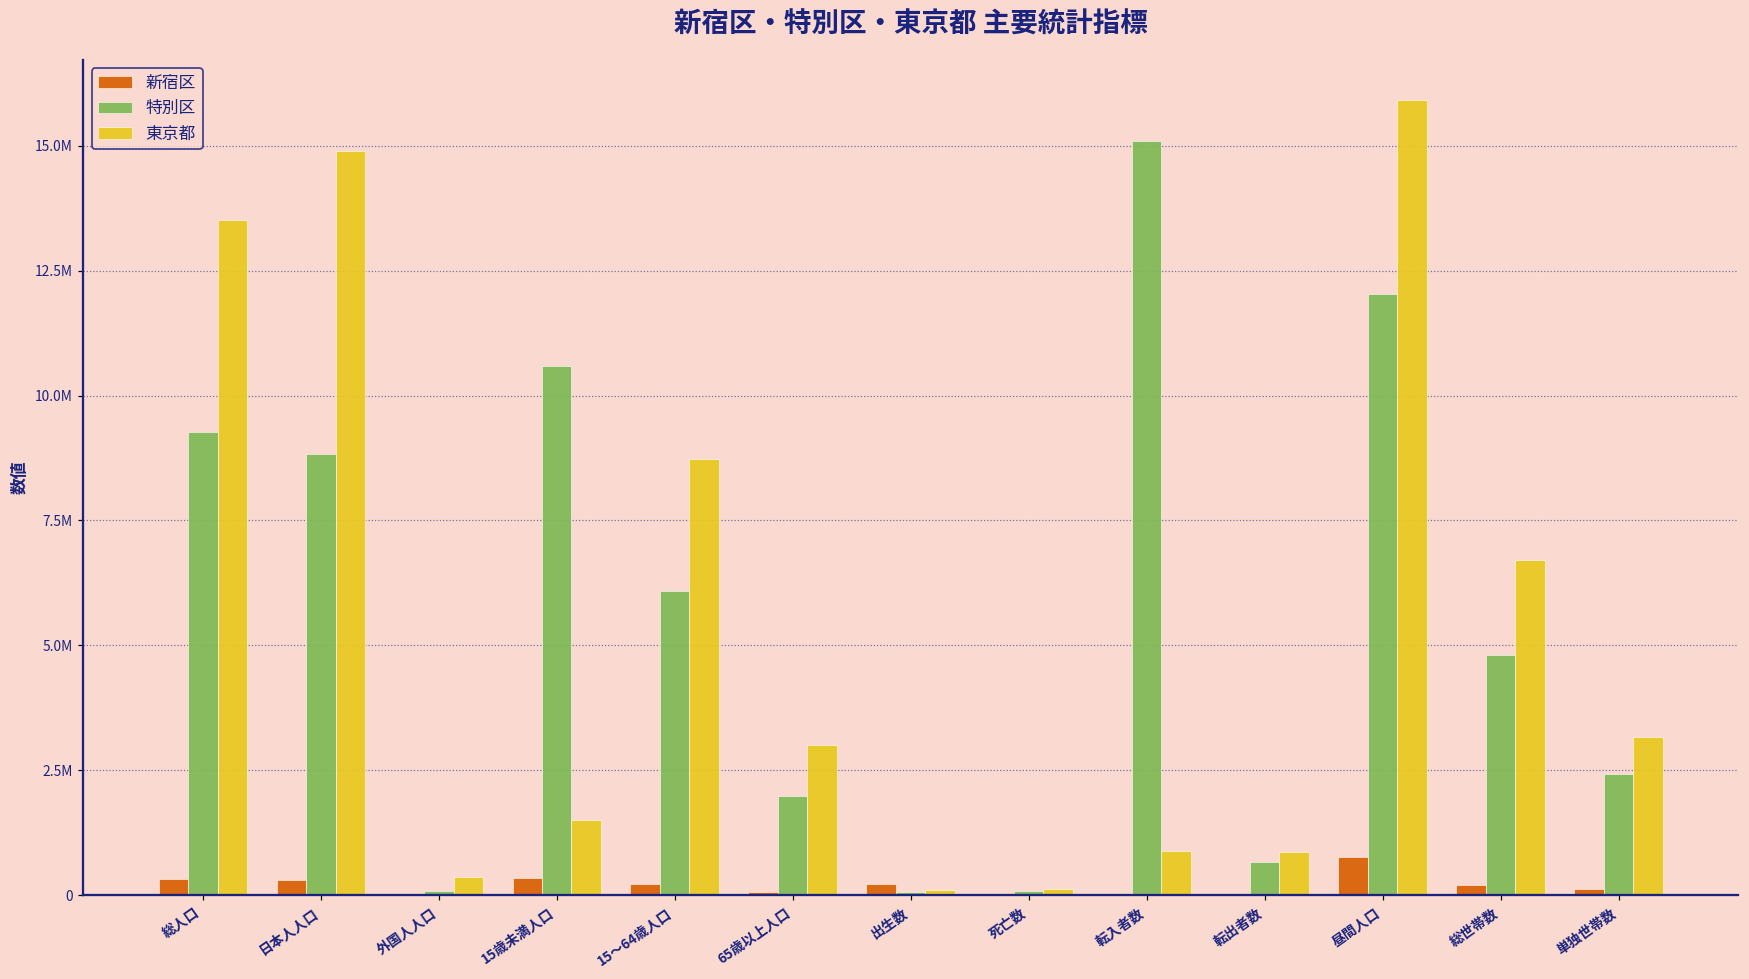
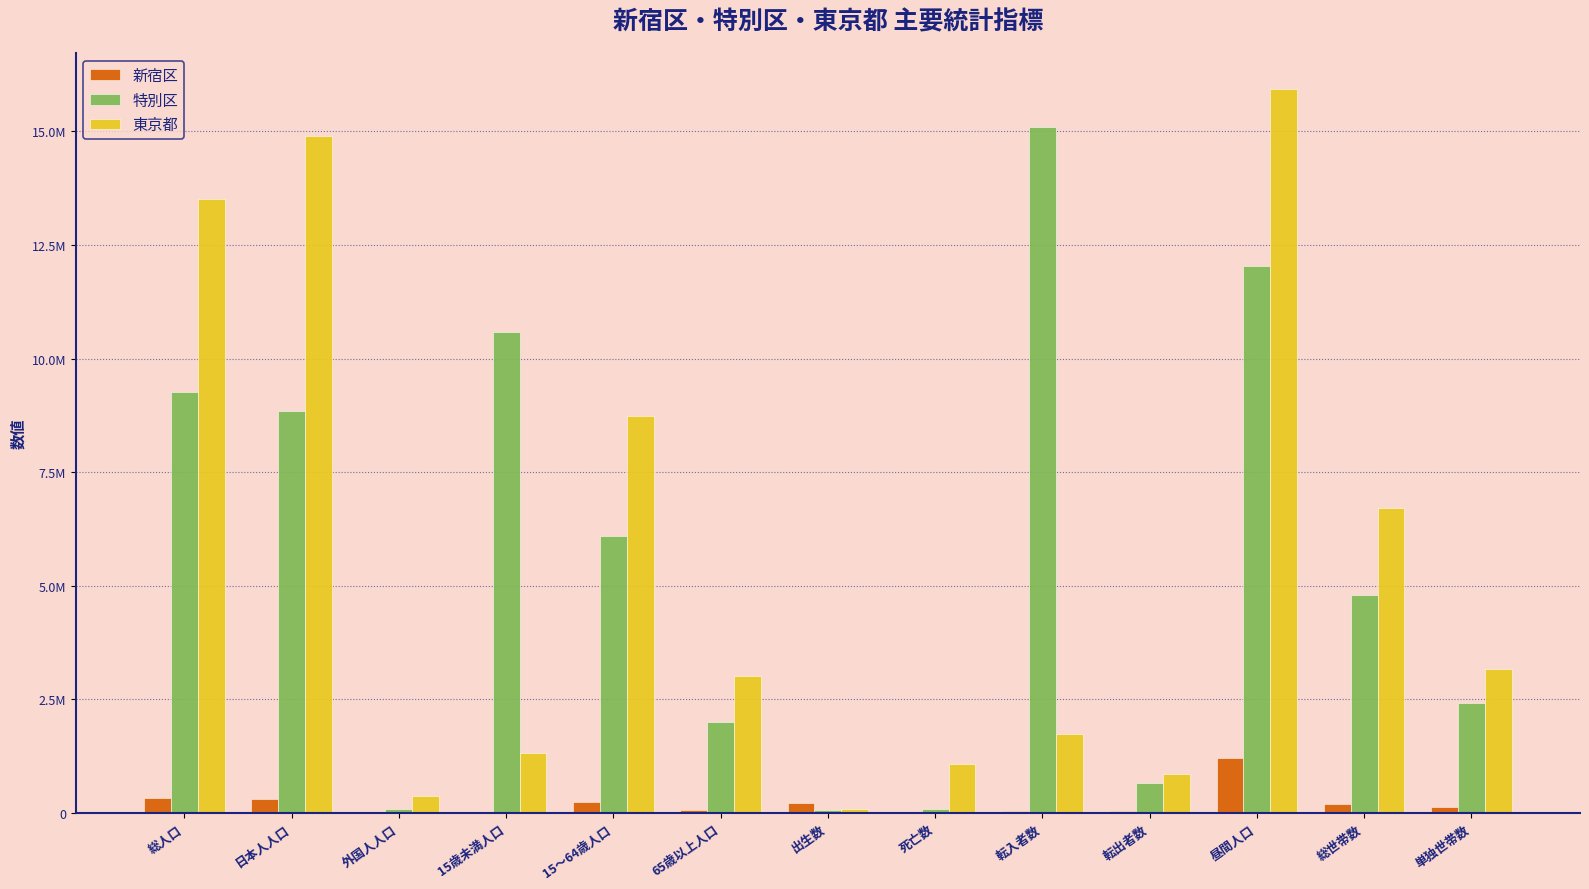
新宿区, 15歳未満人口: 400000 -> 0
東京都, 15歳未満人口: 1500000 -> 1300000
東京都, 死亡数: 100000 -> 1100000
東京都, 転入者数: 900000 -> 1700000
新宿区, 昼間人口: 800000 -> 1200000
